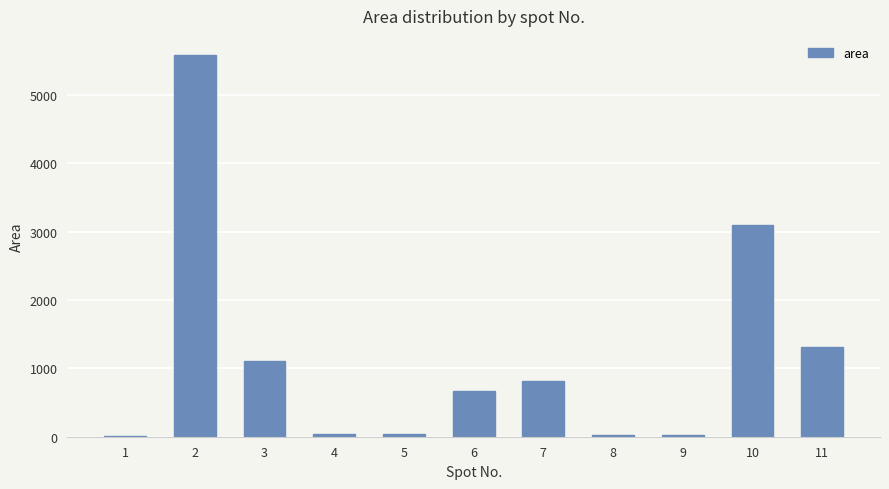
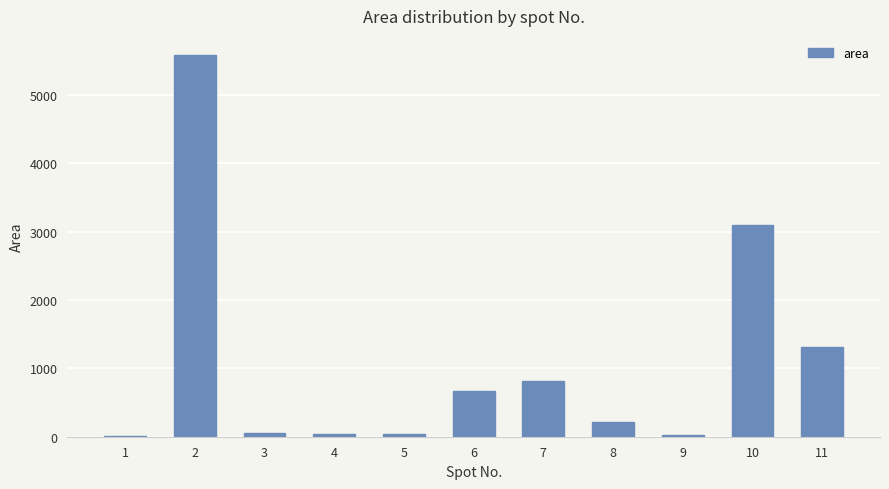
3: 1100 -> 100
8: 0 -> 200
